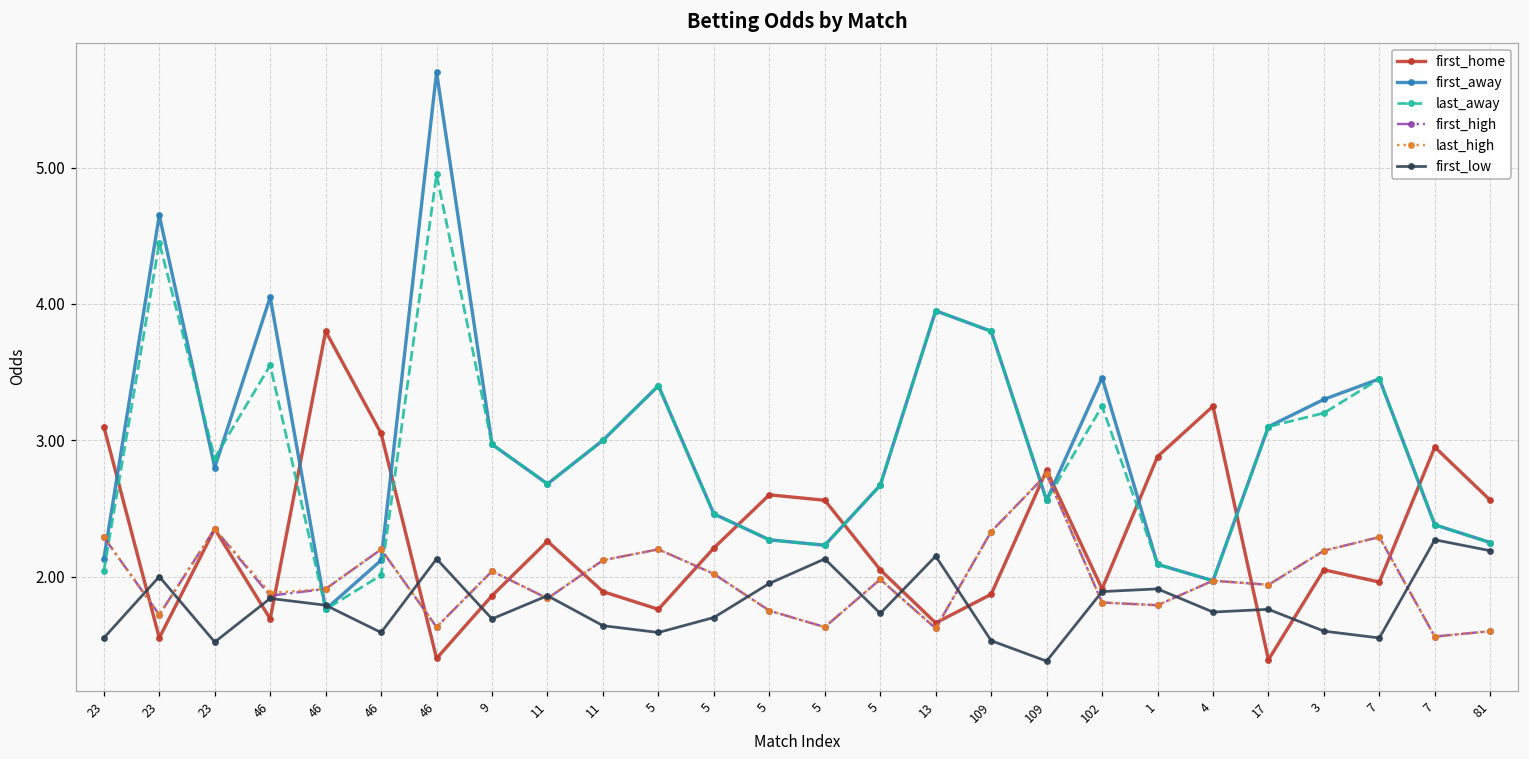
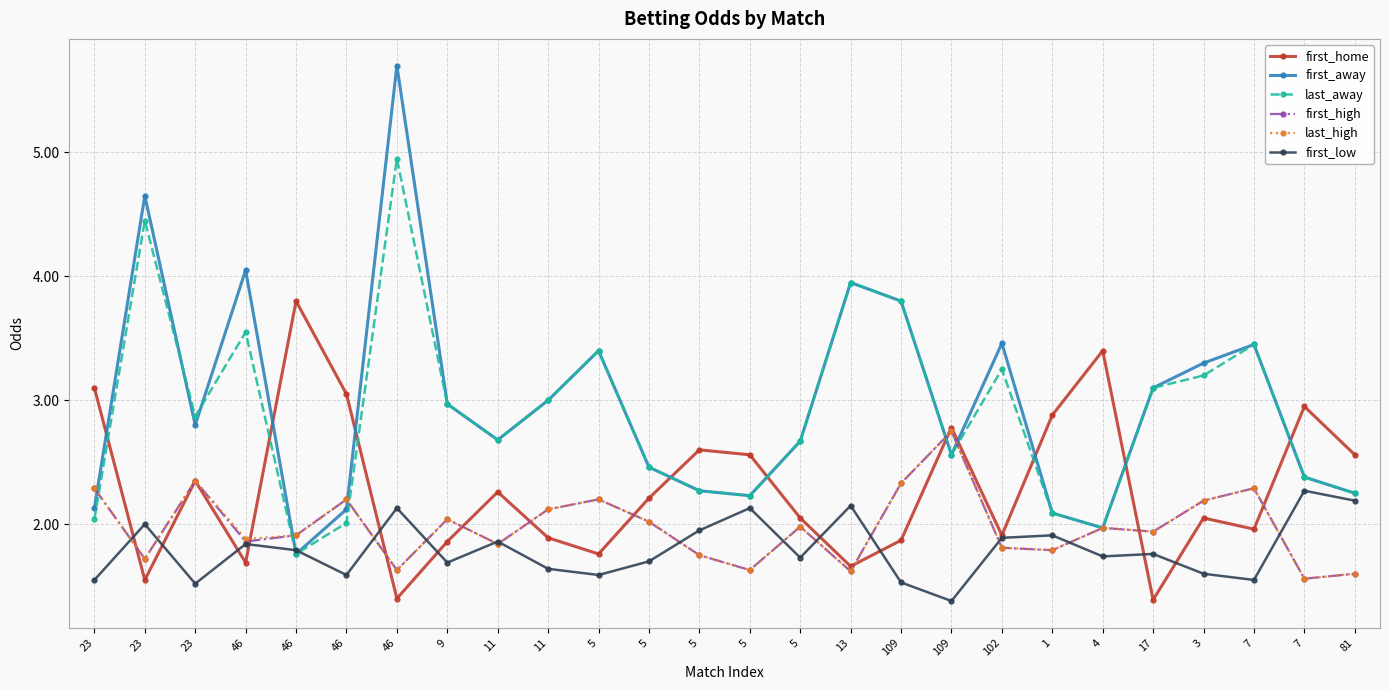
first_home, 4: 3.25 -> 3.40
